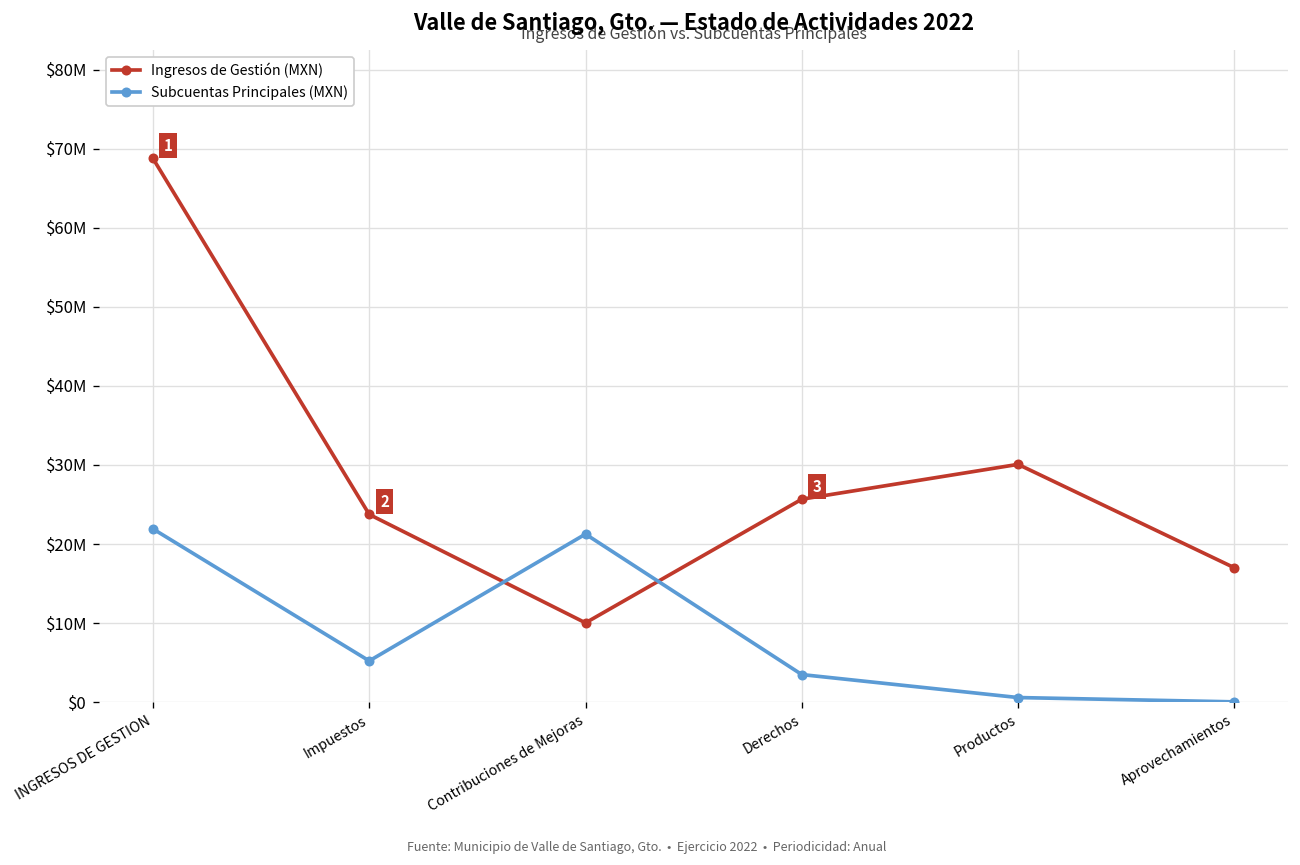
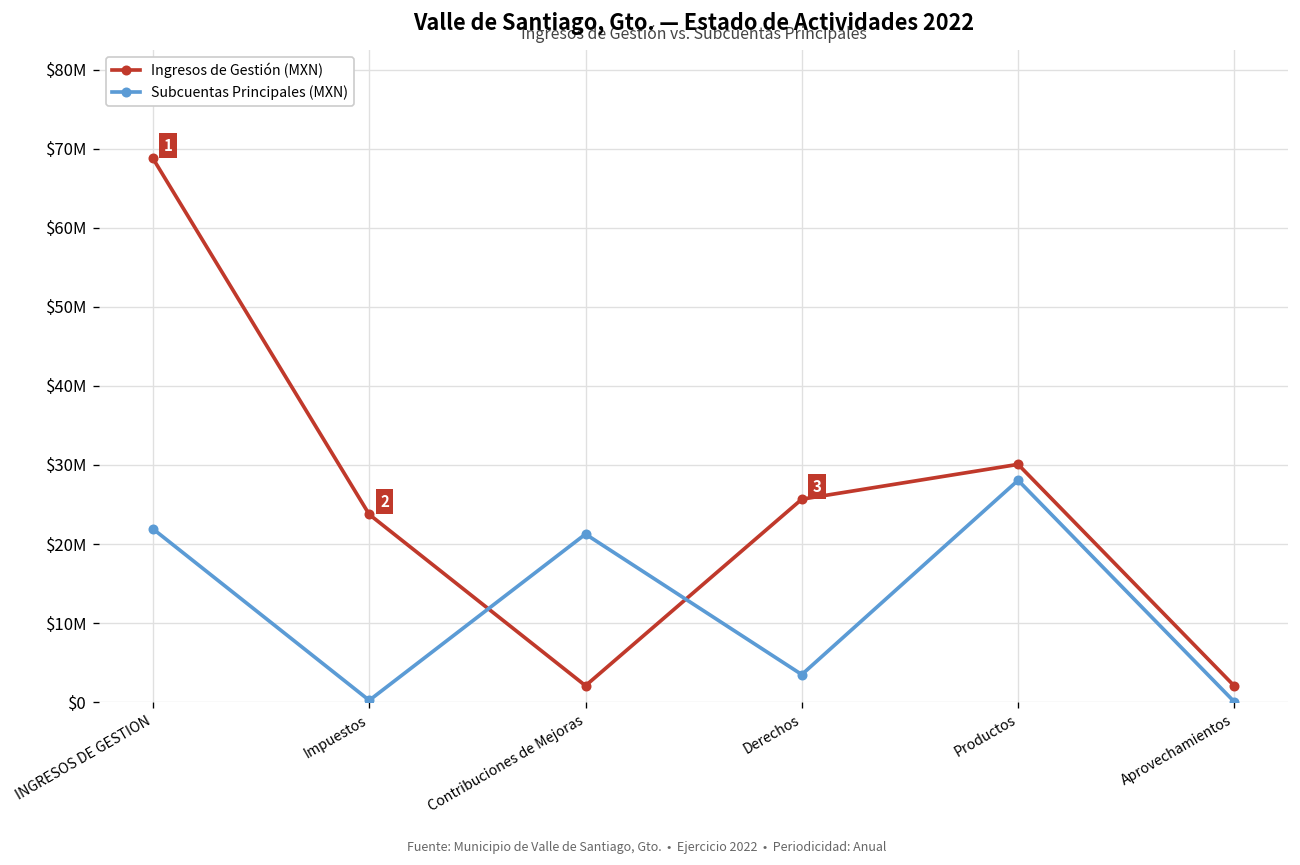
Subcuentas Principales (MXN), Impuestos: $5000000 -> $0
Ingresos de Gestión (MXN), Contribuciones de Mejoras: $10000000 -> $2000000
Subcuentas Principales (MXN), Productos: $1000000 -> $28000000
Ingresos de Gestión (MXN), Aprovechamientos: $17000000 -> $2000000
